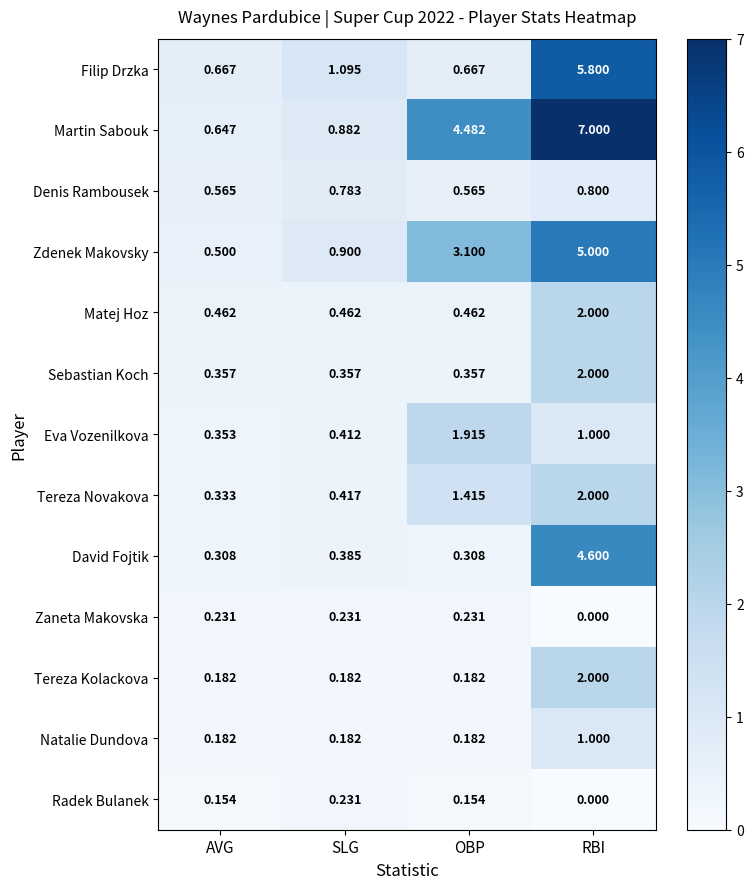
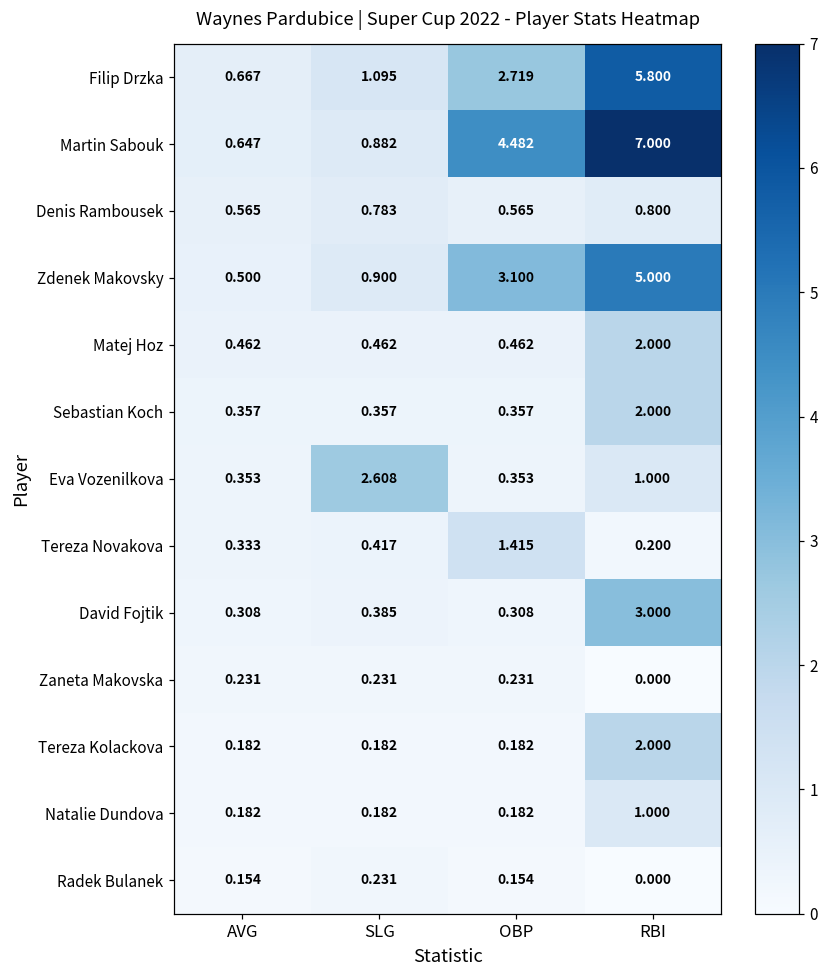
Filip Drzka, OBP: 0.667 -> 2.719
Eva Vozenilkova, SLG: 0.412 -> 2.608
Eva Vozenilkova, OBP: 1.915 -> 0.353
Tereza Novakova, RBI: 2.000 -> 0.200
David Fojtik, RBI: 4.600 -> 3.000
